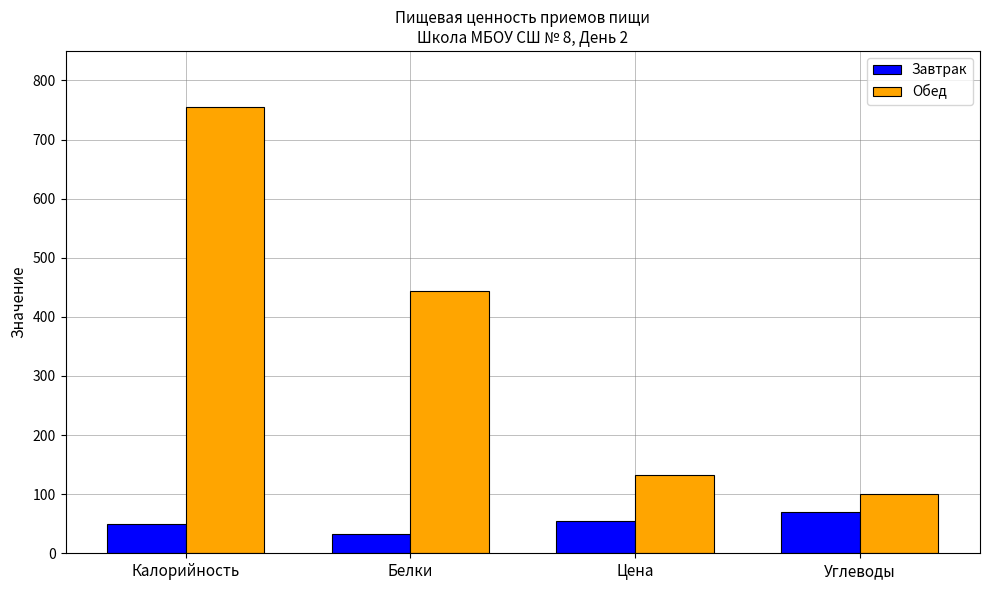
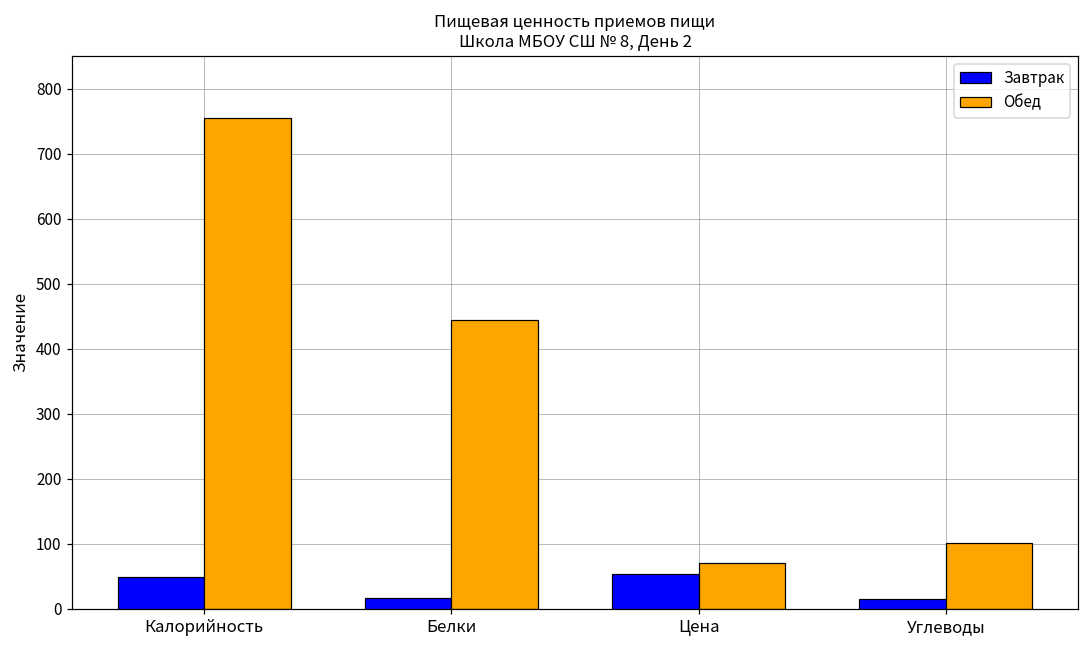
Завтрак, Белки: 30 -> 20
Обед, Цена: 130 -> 70
Завтрак, Углеводы: 70 -> 10
